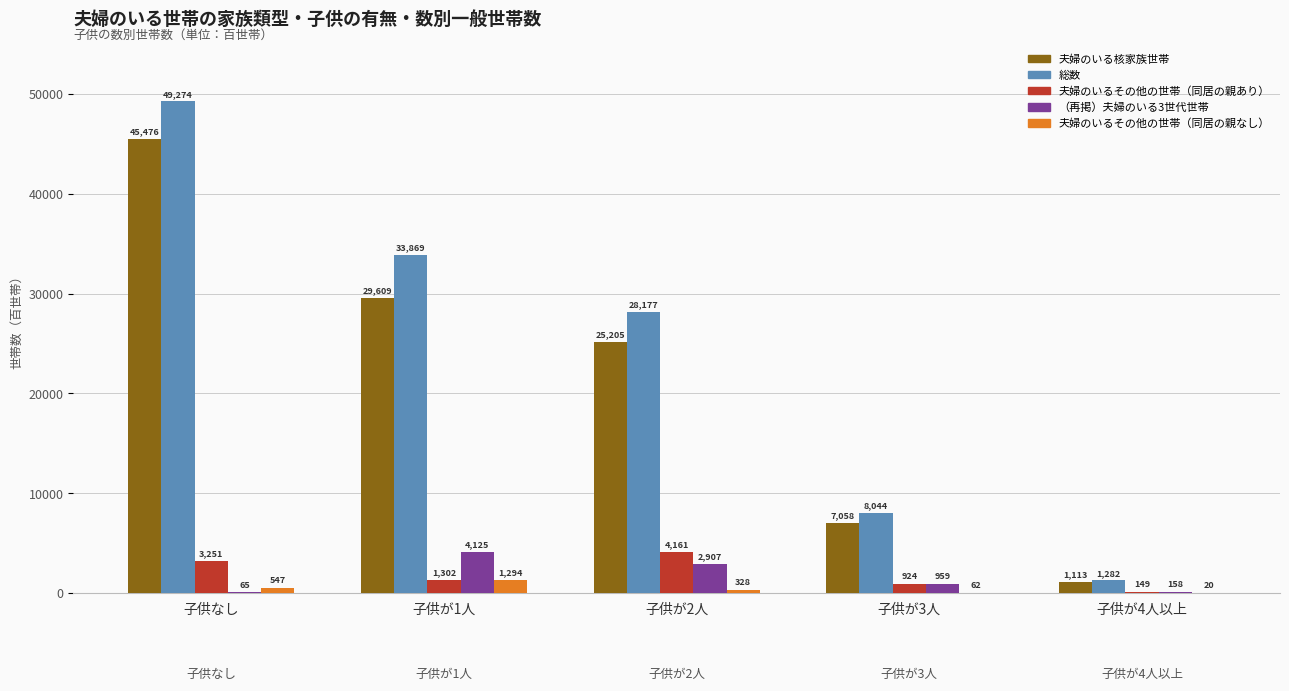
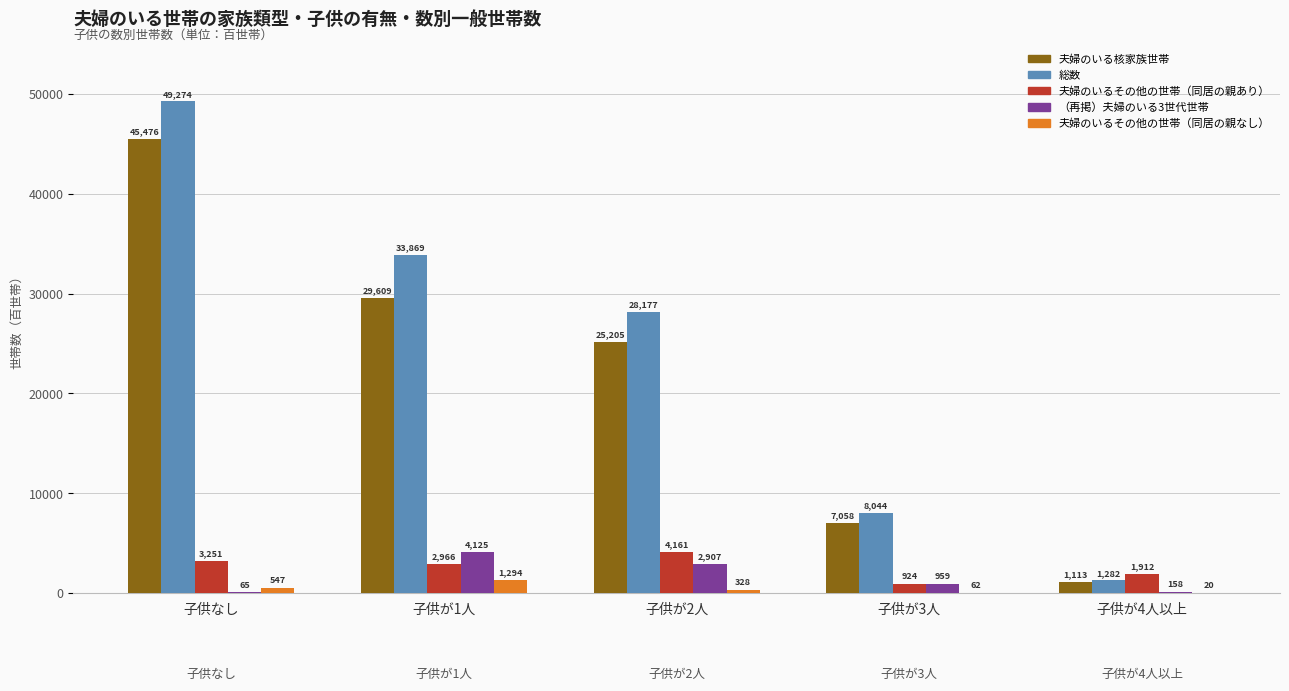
子供が1人: 1,302 -> 2,966
子供が4人以上: 149 -> 1,912
